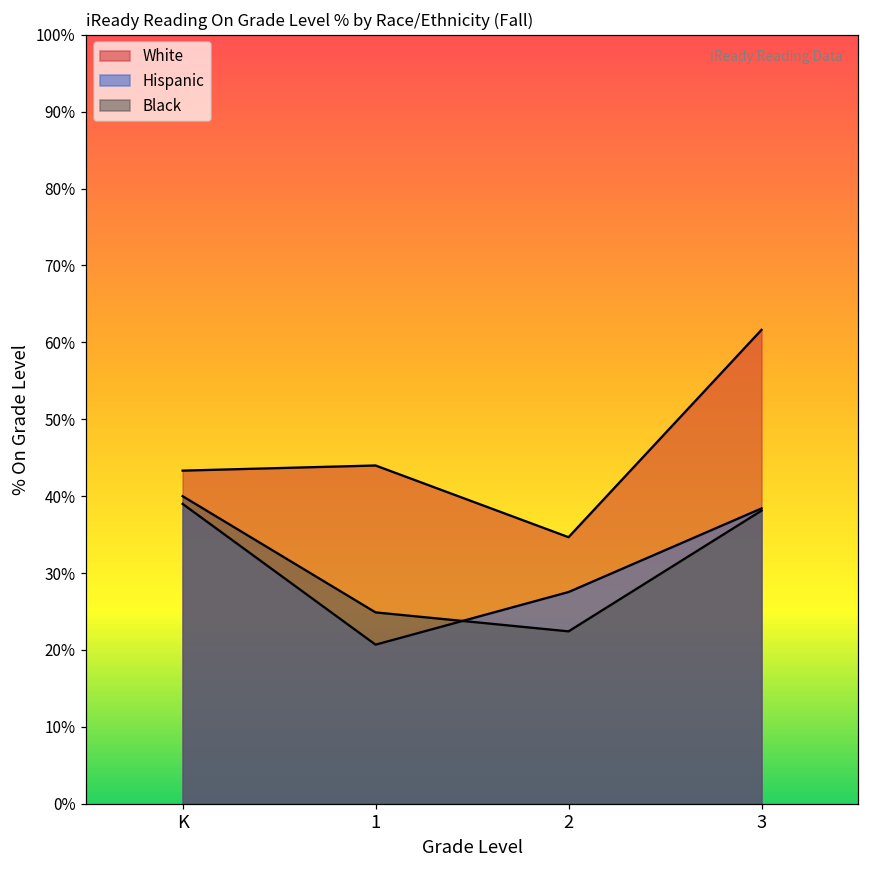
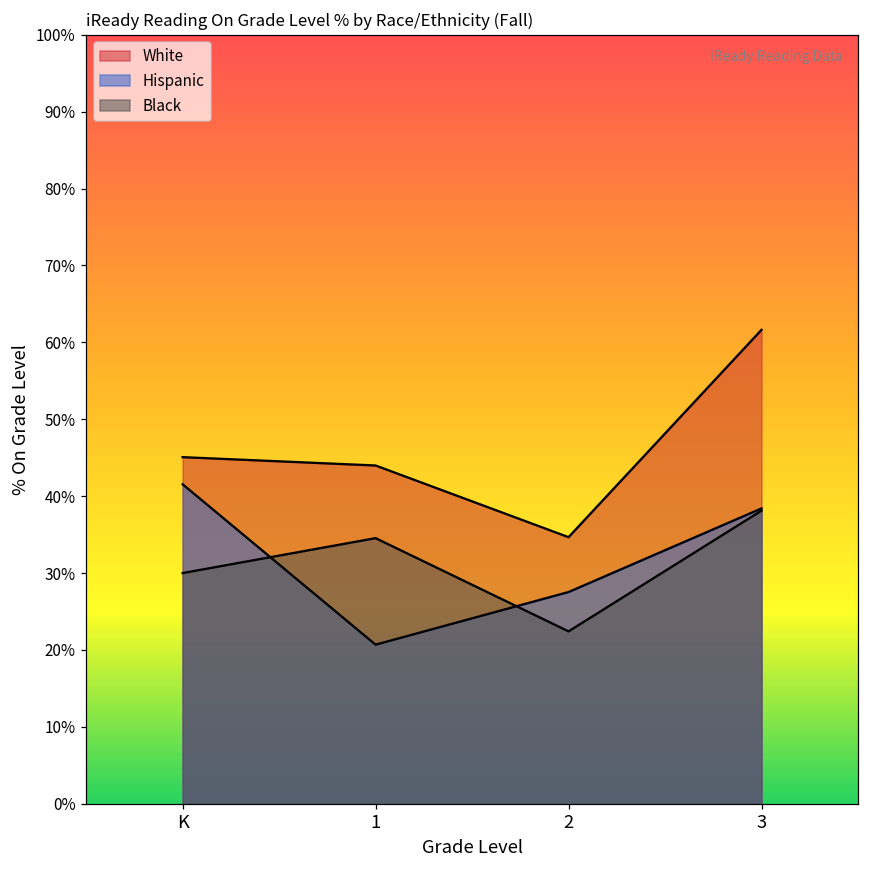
White, K: 43% -> 45%
Hispanic, K: 39% -> 42%
Black, K: 40% -> 30%
Black, 1: 25% -> 35%
